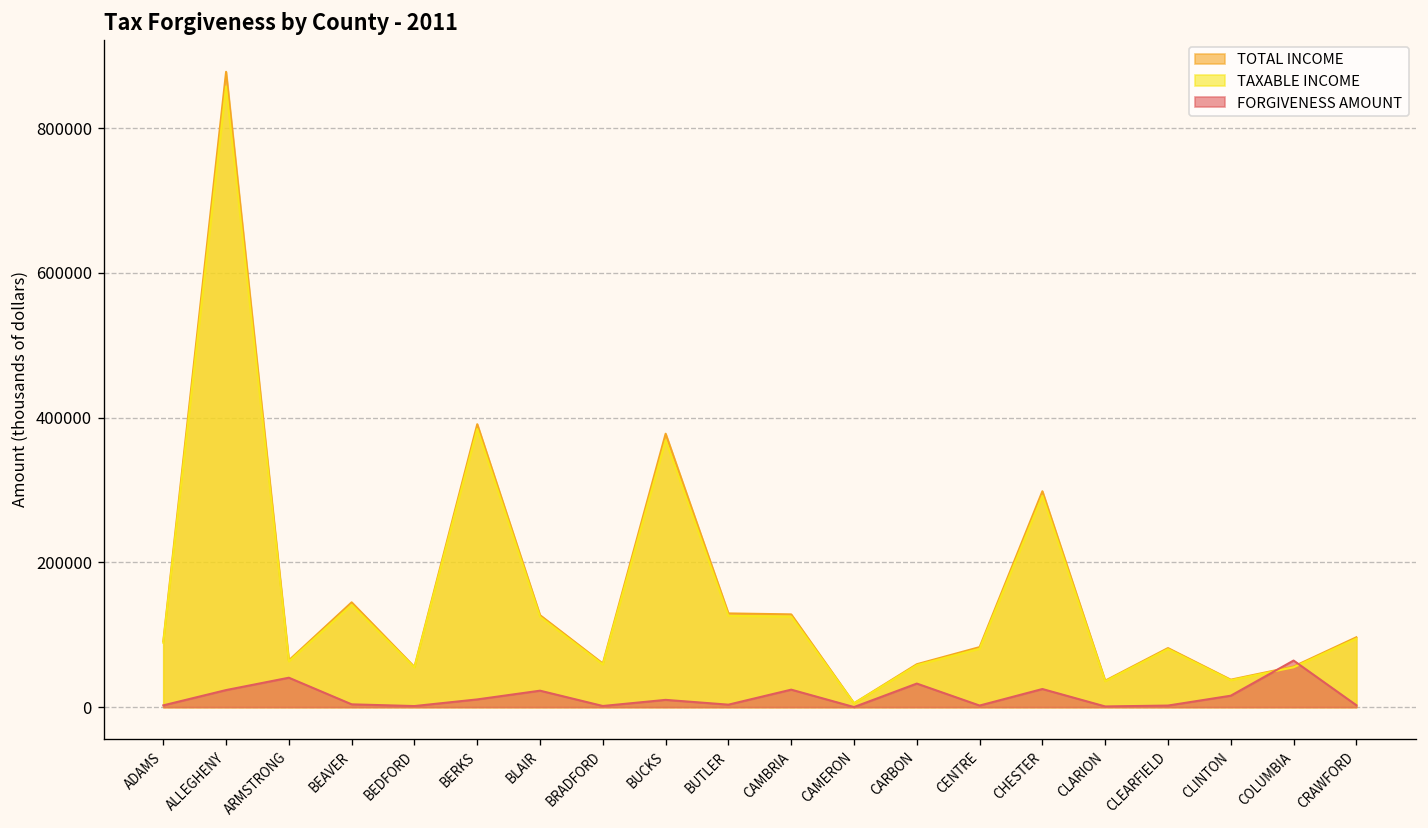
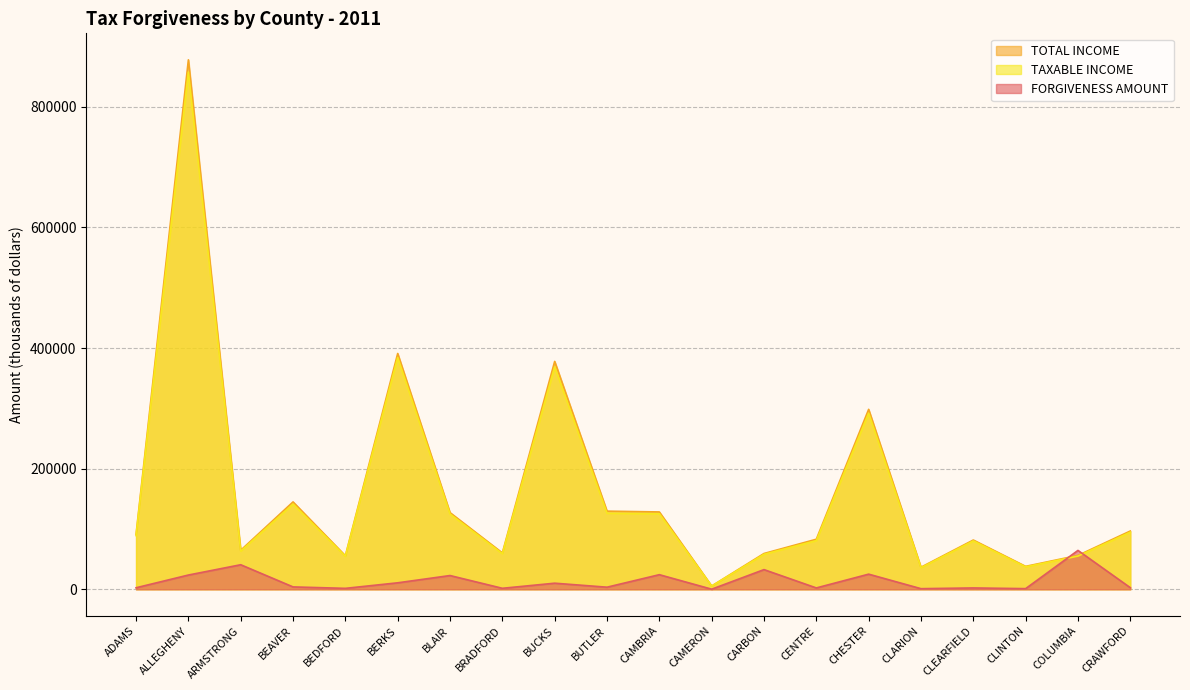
FORGIVENESS AMOUNT, CLINTON: 20000 -> 0
